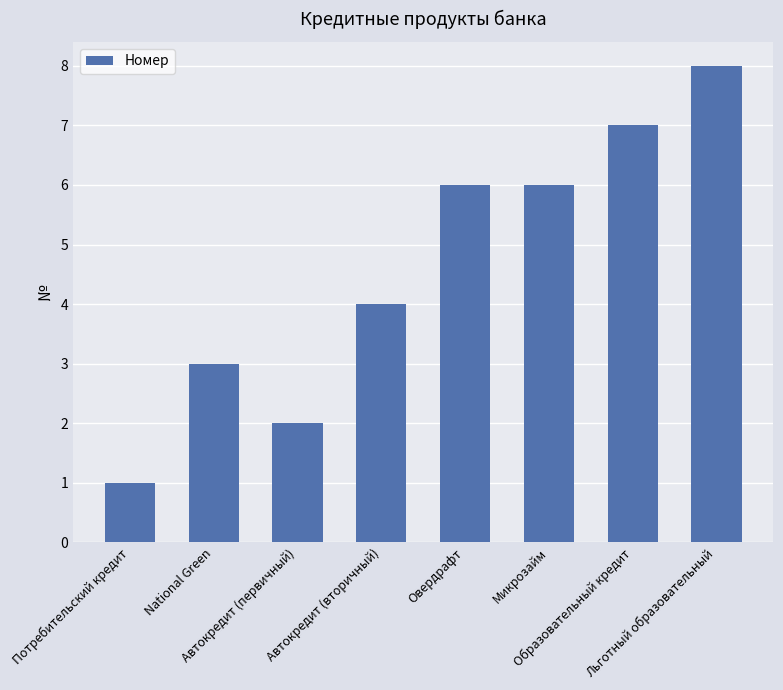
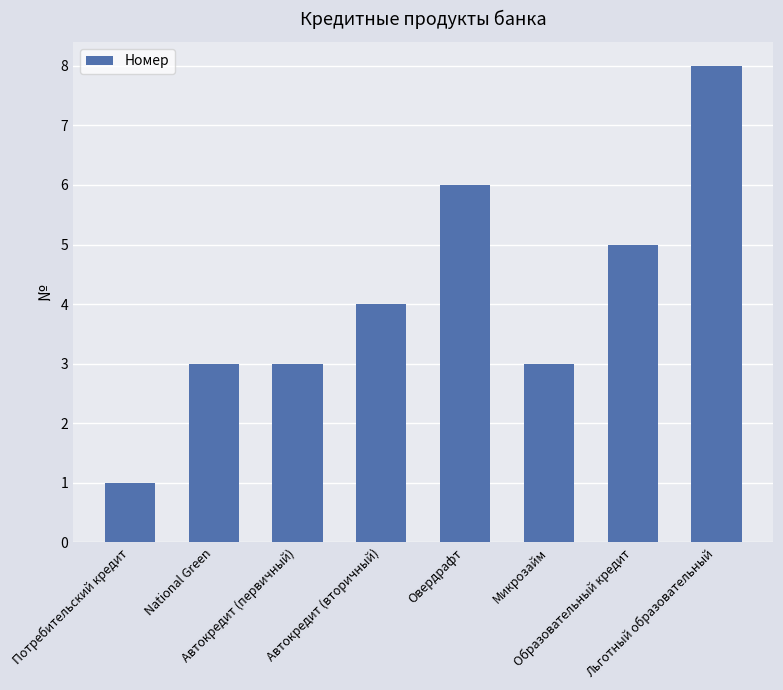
Автокредит (первичный): 2 -> 3
Микрозайм: 6 -> 3
Образовательный кредит: 7 -> 5
